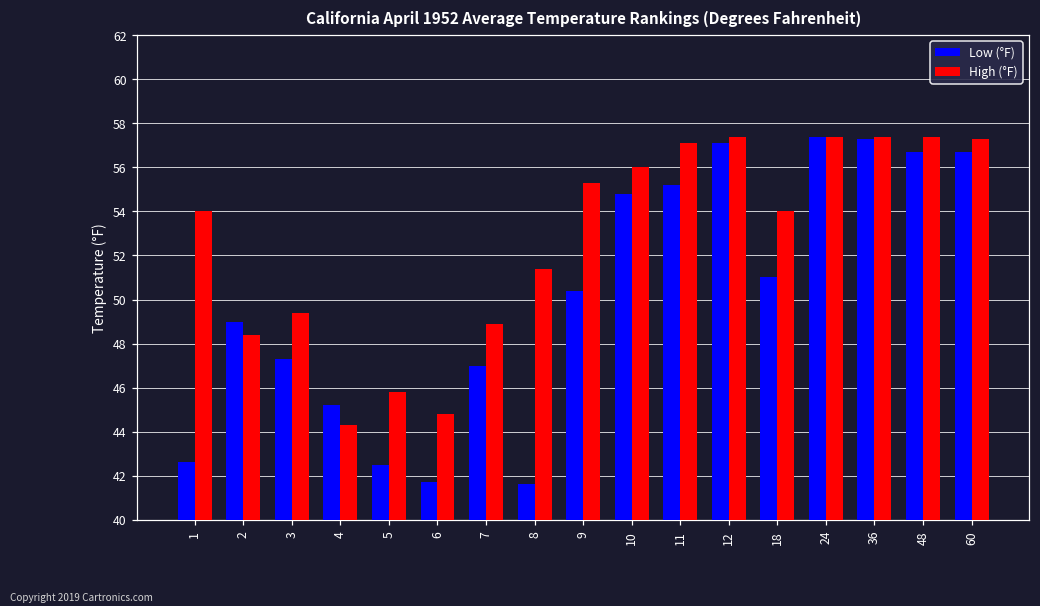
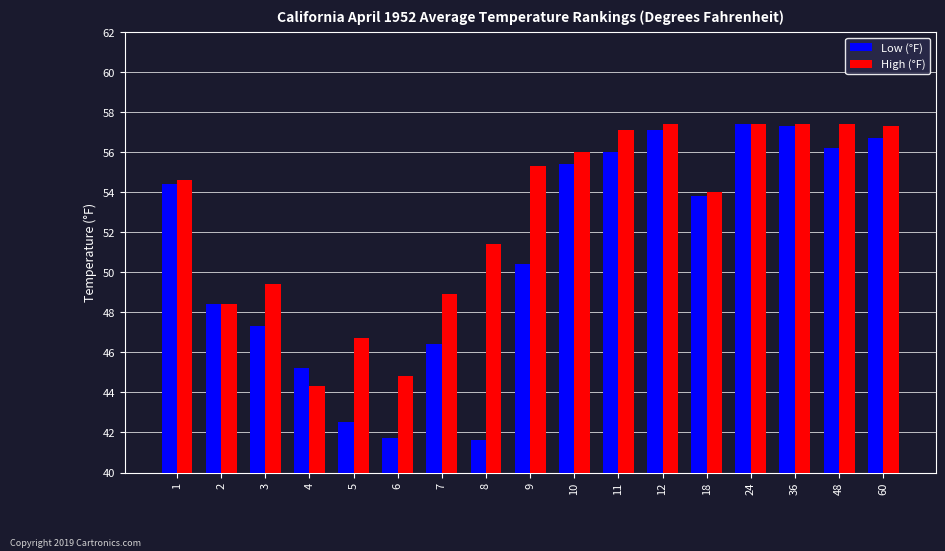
Low (°F), 1: 42.6 -> 54.4
High (°F), 1: 54.0 -> 54.6
Low (°F), 2: 49.0 -> 48.4
High (°F), 5: 45.8 -> 46.7
Low (°F), 7: 47.0 -> 46.4
Low (°F), 10: 54.8 -> 55.4
Low (°F), 11: 55.2 -> 56.0
Low (°F), 18: 51.0 -> 53.8
Low (°F), 48: 56.7 -> 56.2
